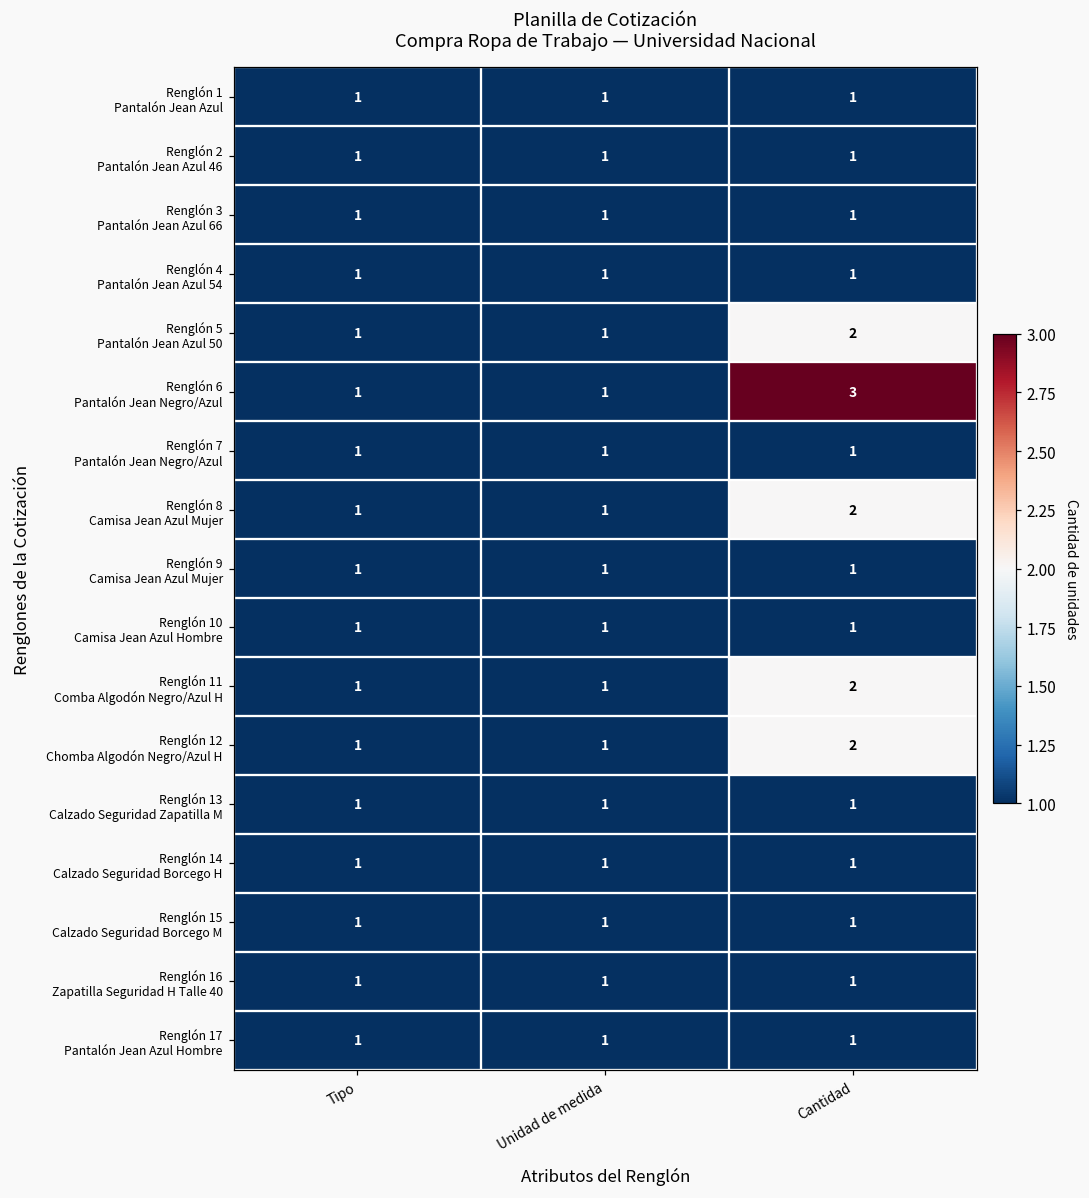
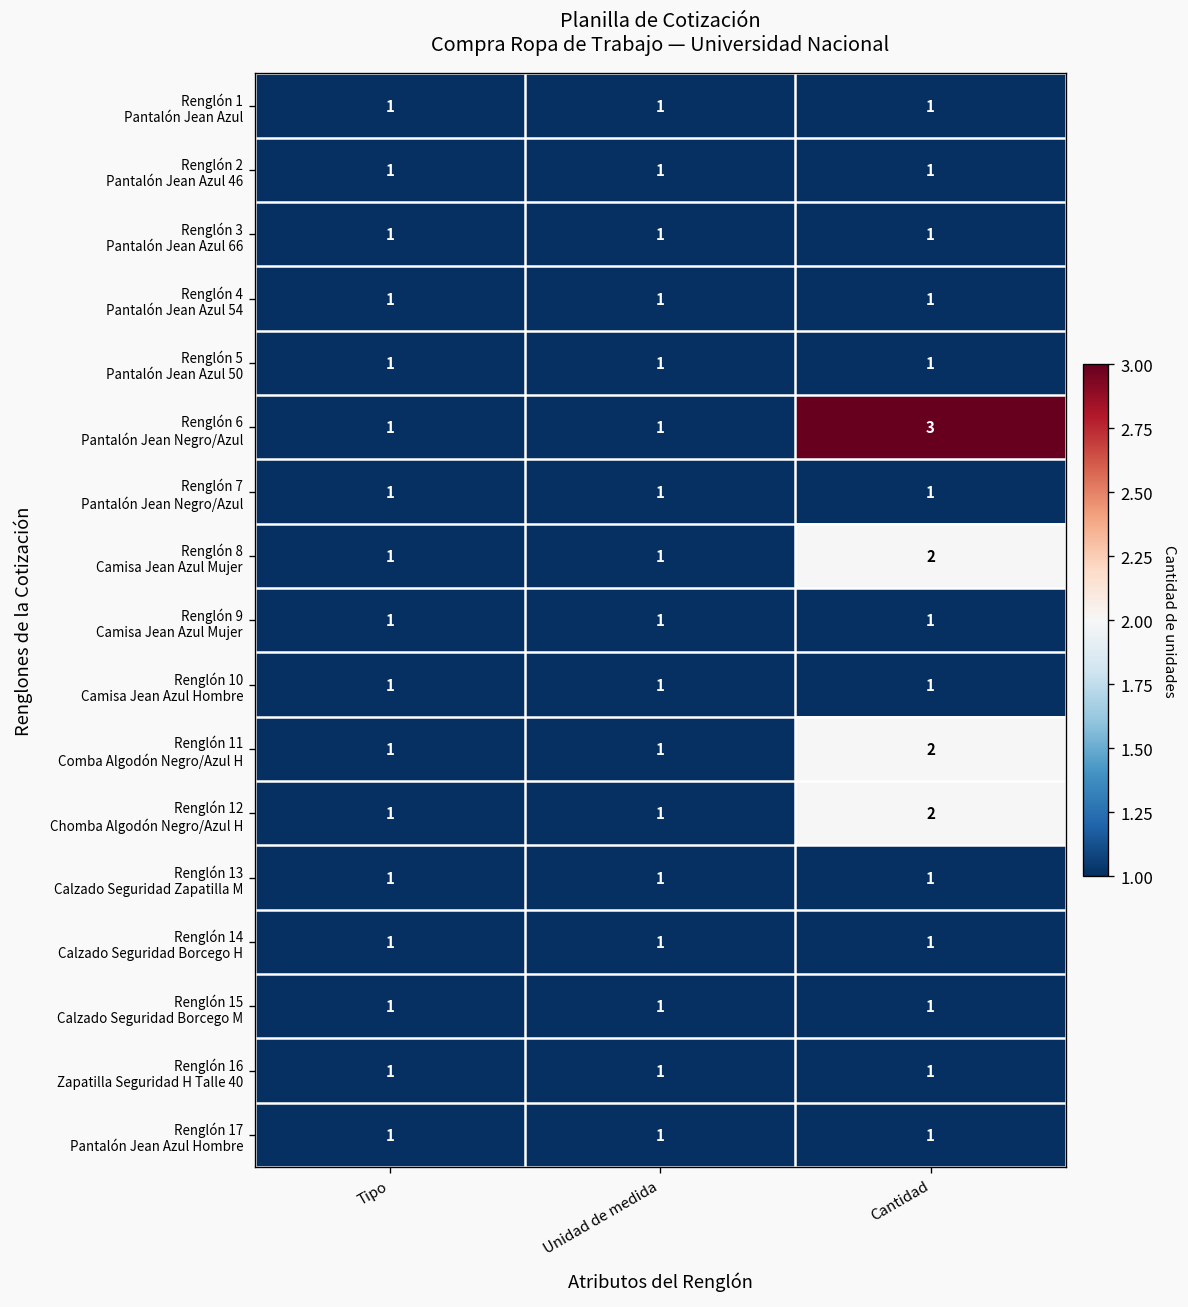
Renglón 5 Pantalón Jean Azul 50, Cantidad: 2 -> 1
